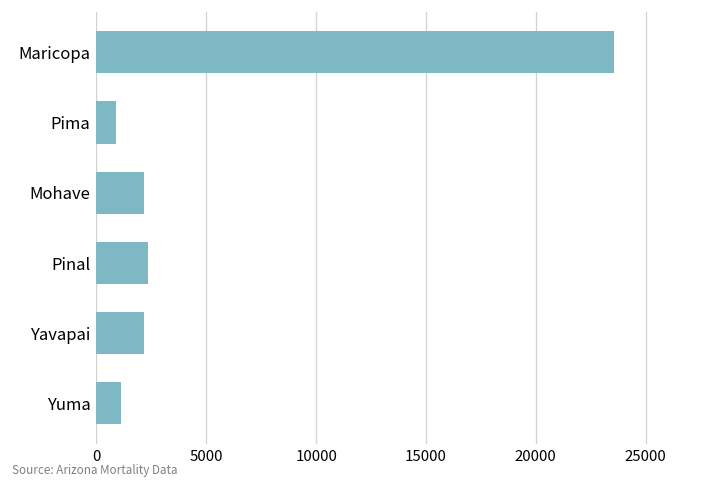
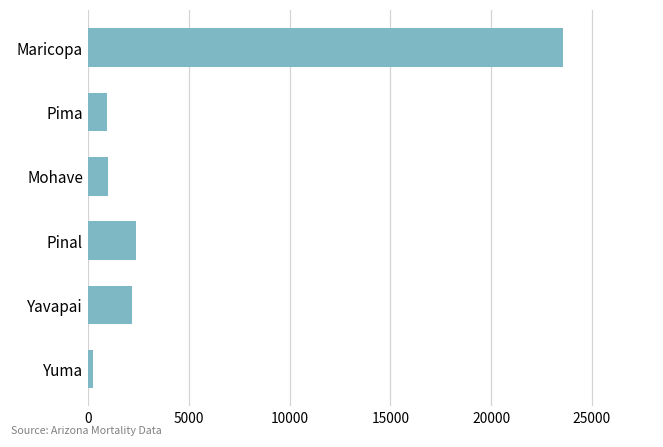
Mohave: 2200 -> 1000
Yuma: 1100 -> 200
